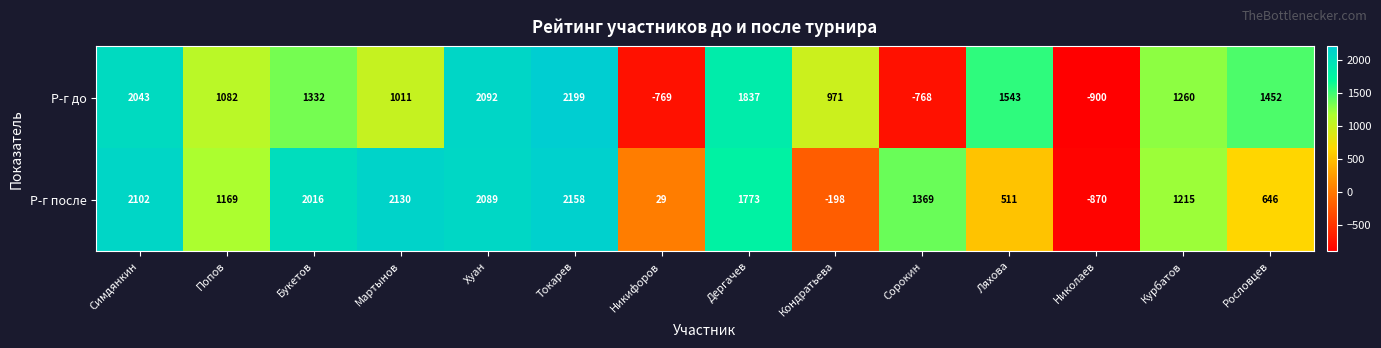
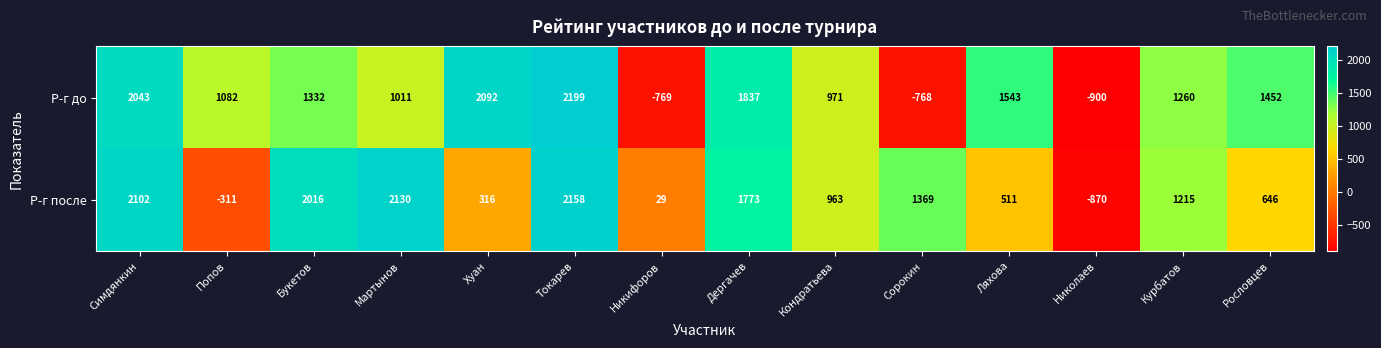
Р-г после, Попов: 1169 -> -311
Р-г после, Хуан: 2089 -> 316
Р-г после, Кондратьева: -198 -> 963
